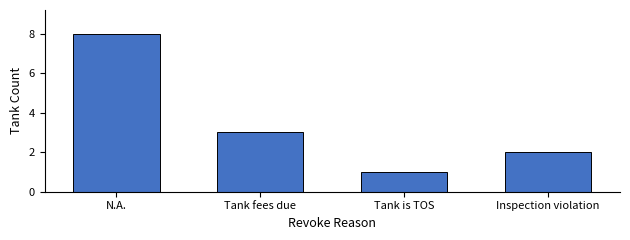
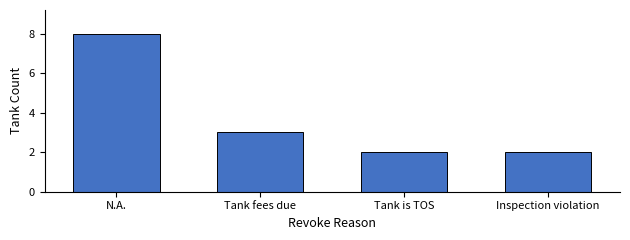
Tank is TOS: 1 -> 2
